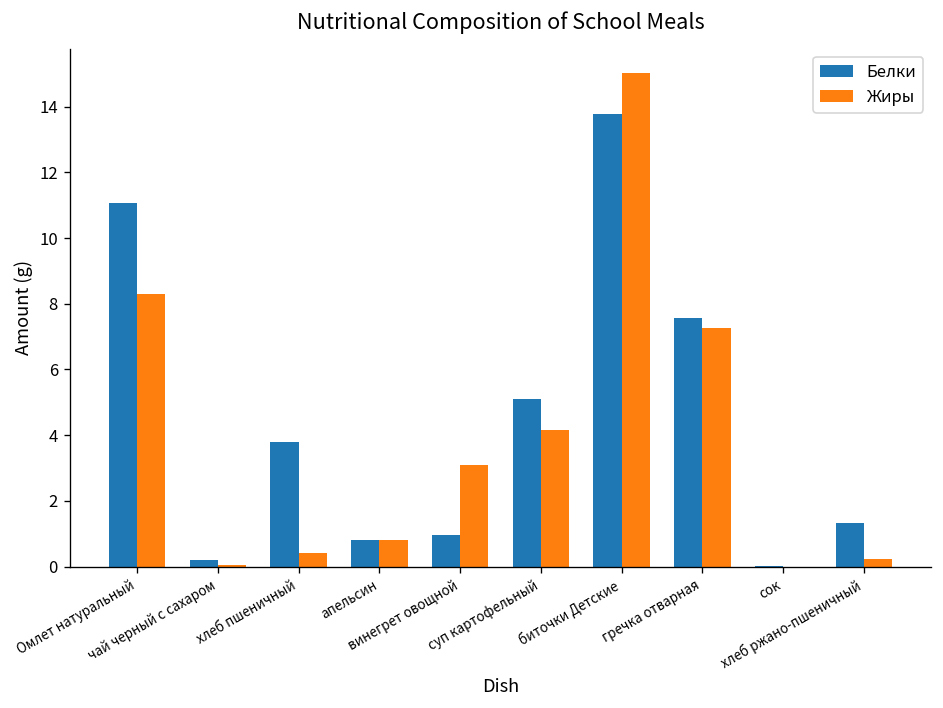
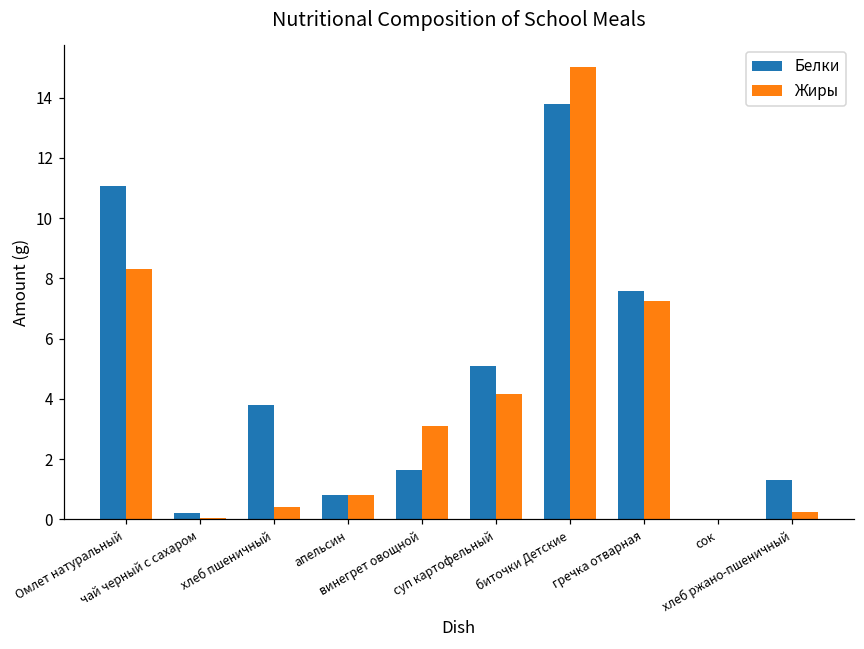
Белки, винегрет овощной: 1.0 -> 1.6
